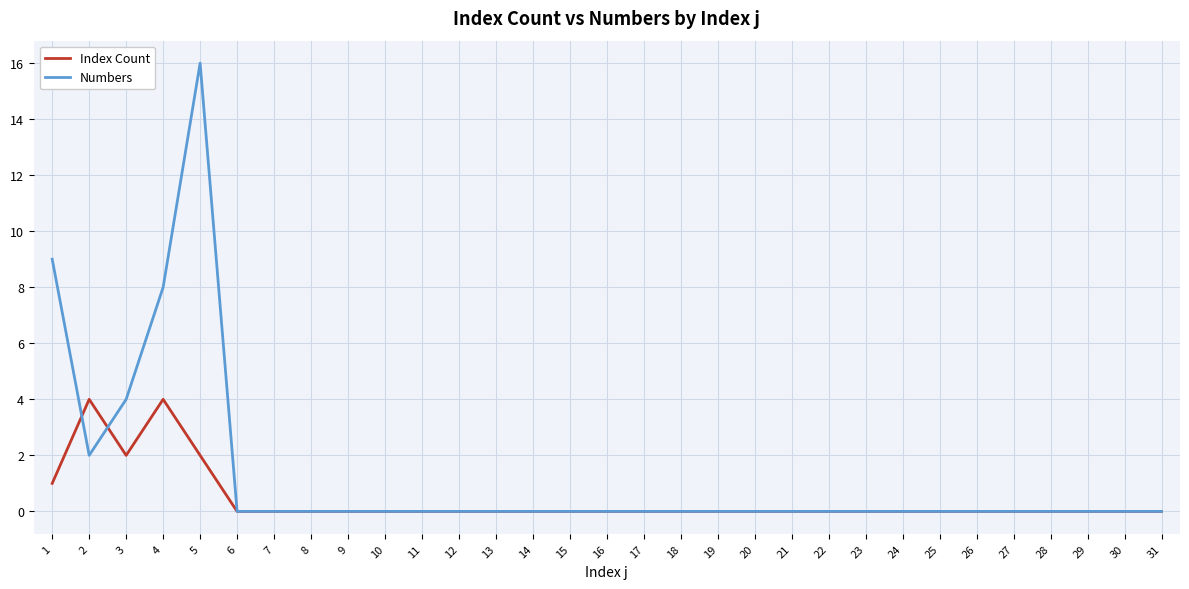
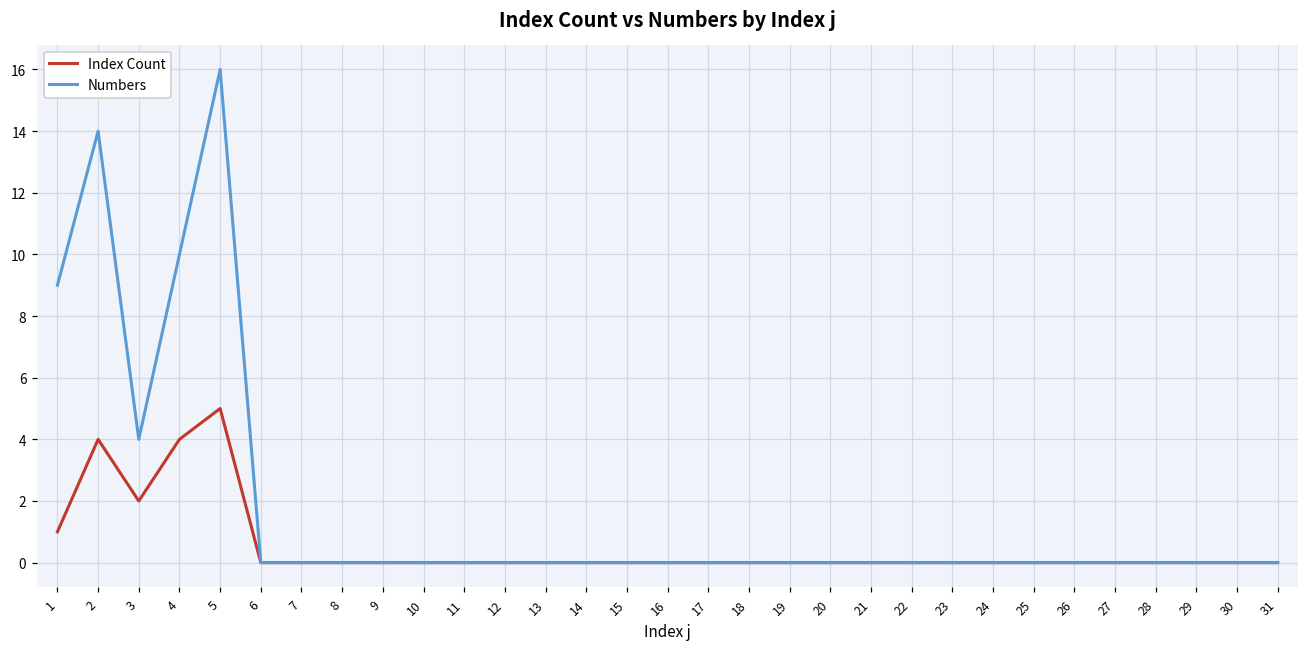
Numbers, 2: 2 -> 14
Numbers, 4: 8 -> 10
Index Count, 5: 2 -> 5
